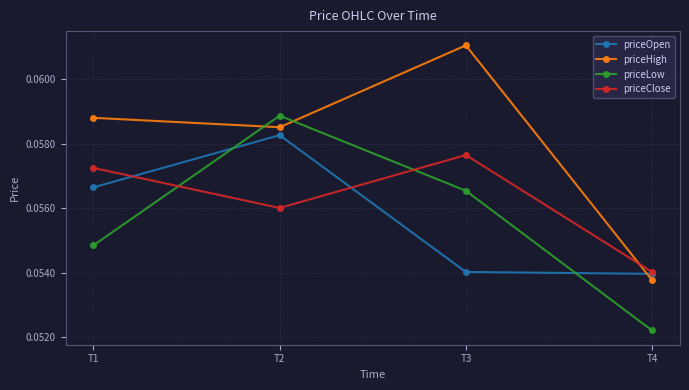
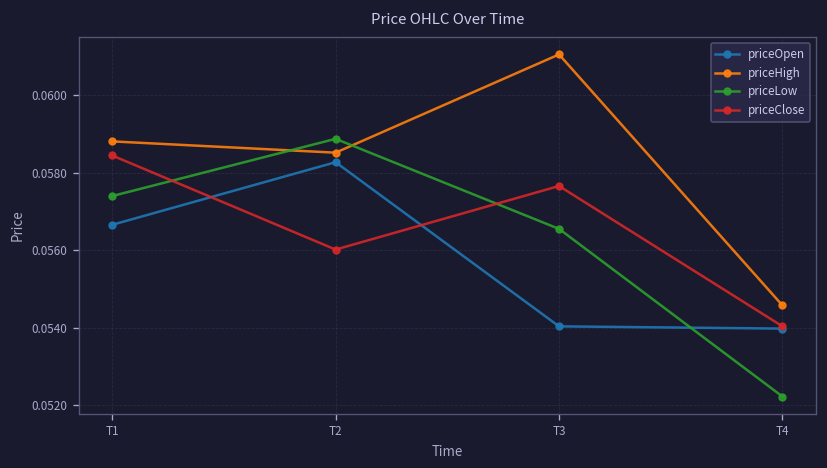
priceLow, T1: 0.0549 -> 0.0574
priceClose, T1: 0.0573 -> 0.0584
priceHigh, T4: 0.0538 -> 0.0546
